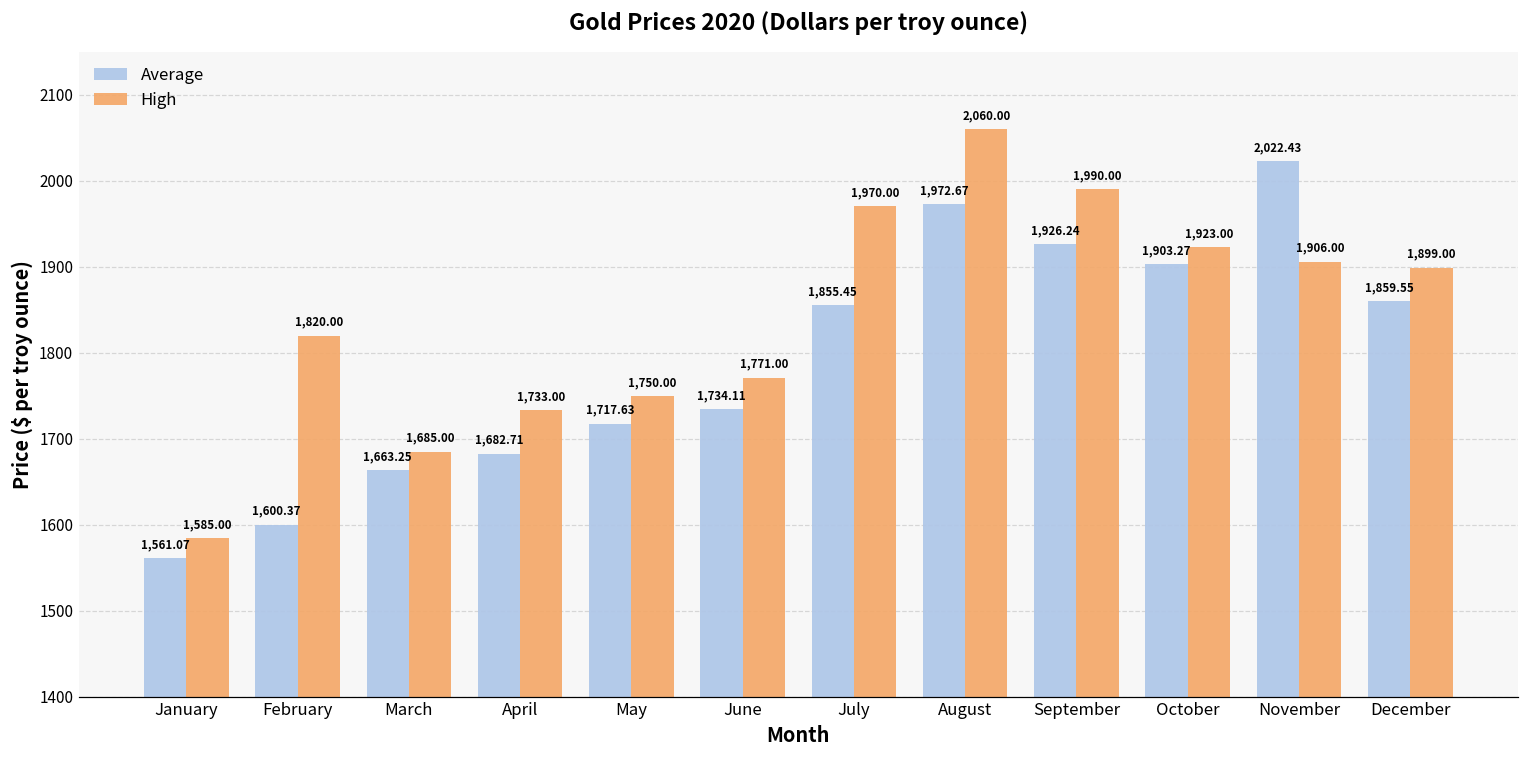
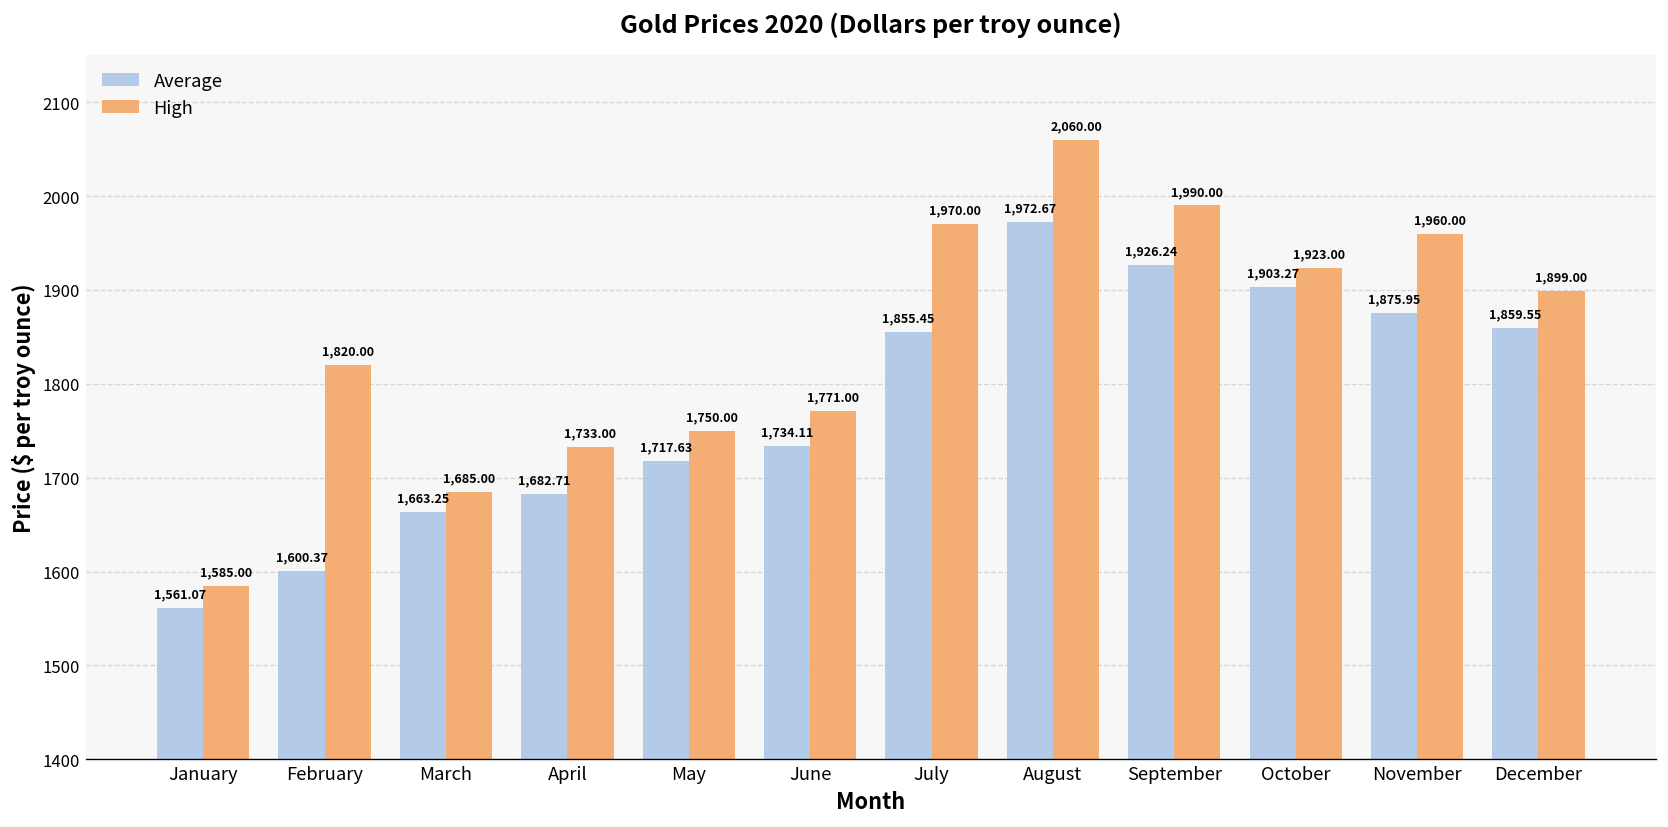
Average, November: 2,022.43 -> 1,875.95
High, November: 1,906.00 -> 1,960.00
